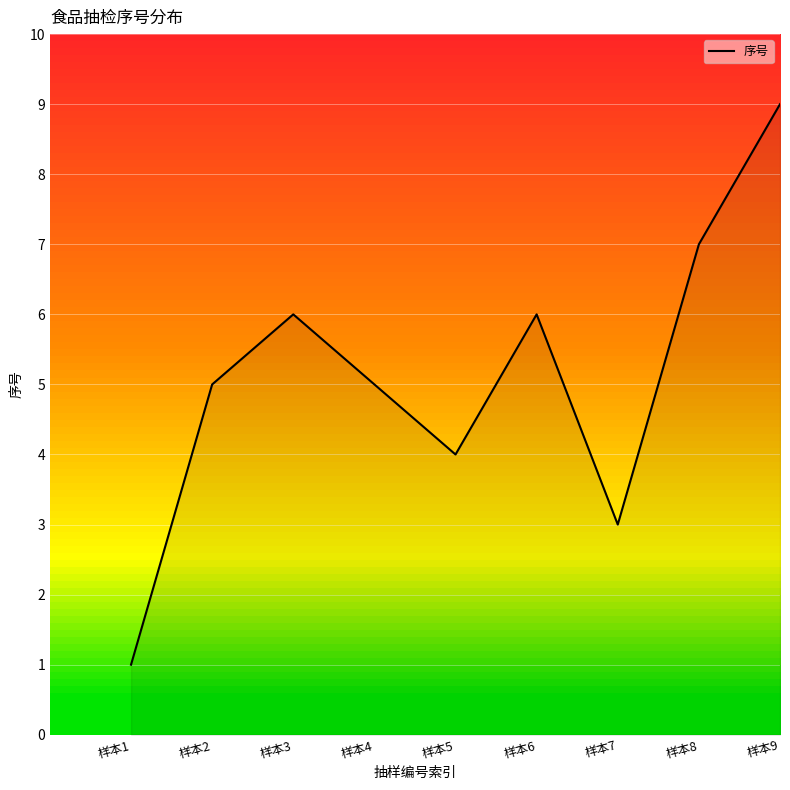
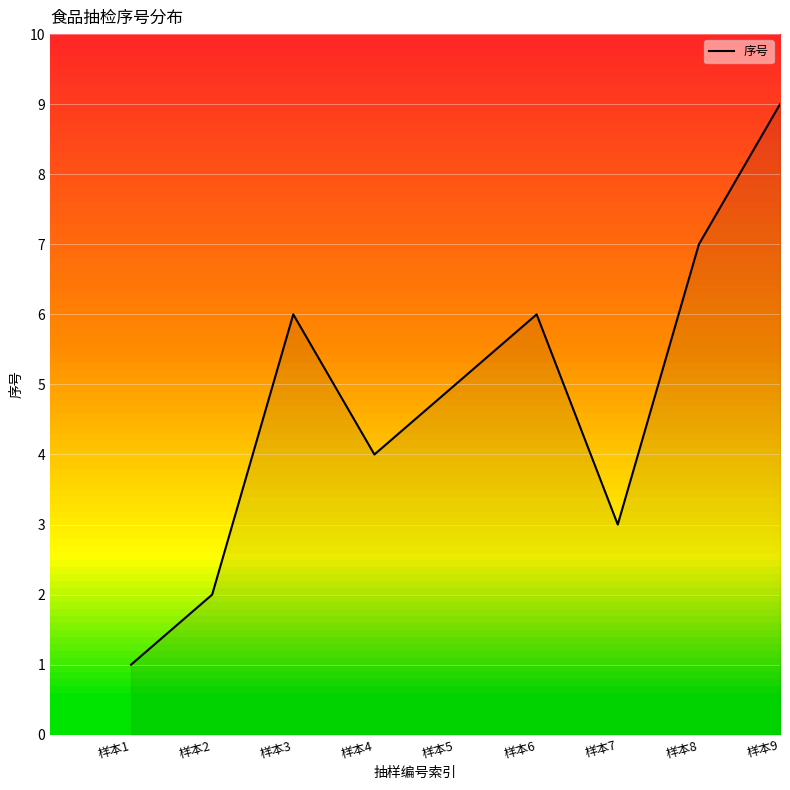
样本2: 5 -> 2
样本4: 5 -> 4
样本5: 4 -> 5
